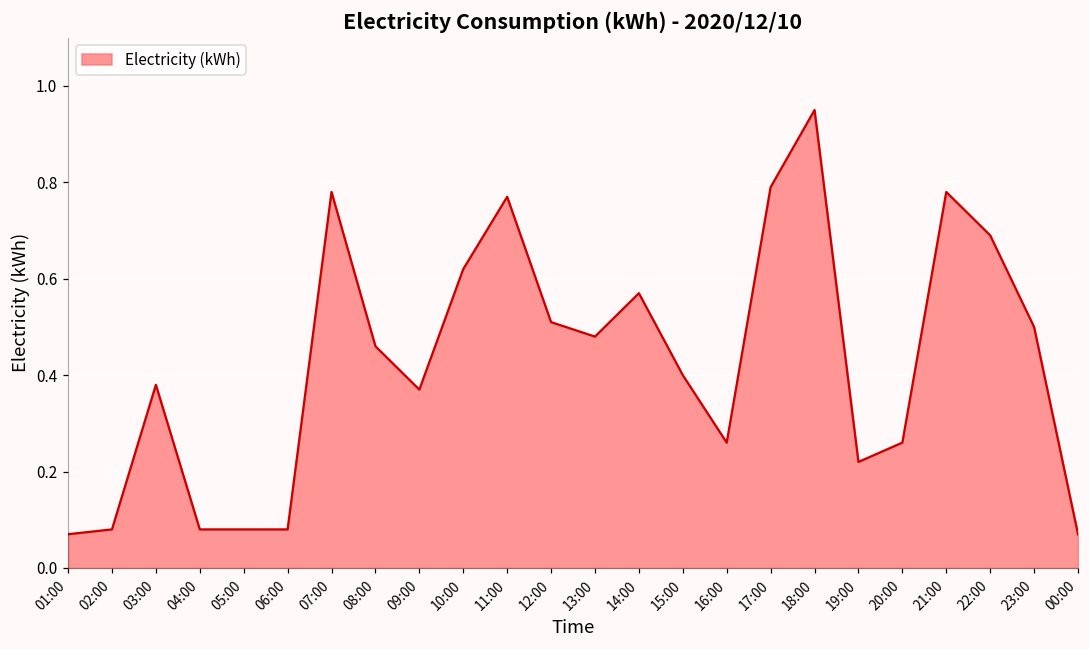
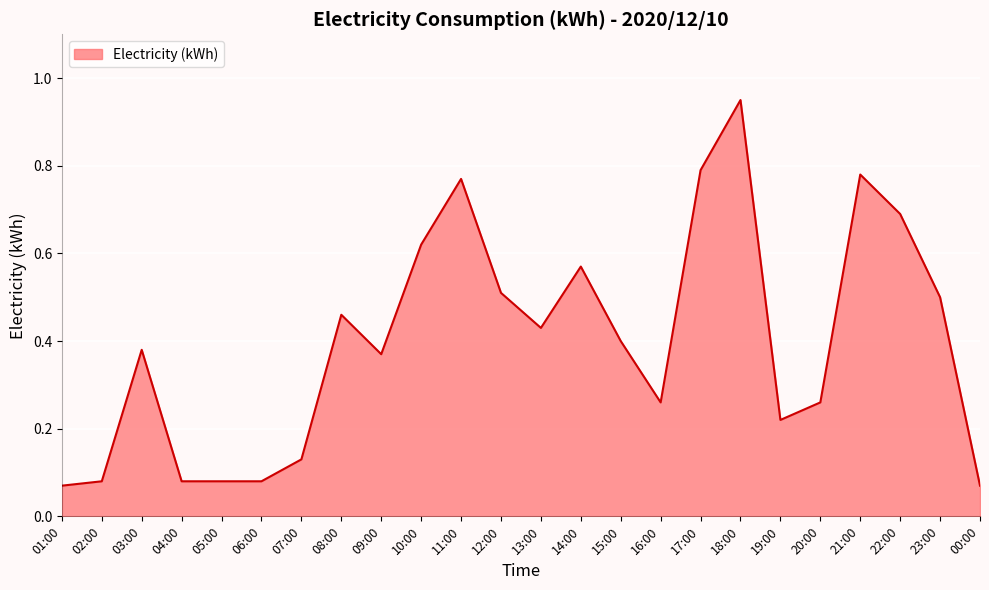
07:00: 0.78 -> 0.13
13:00: 0.48 -> 0.43
